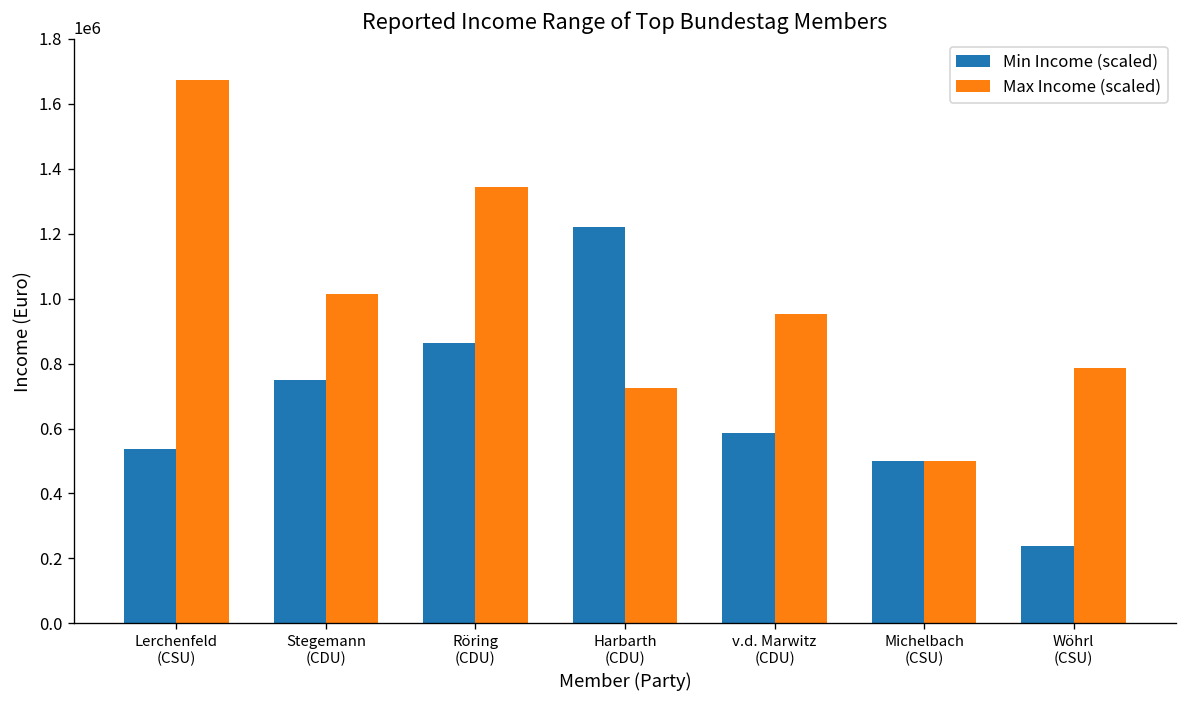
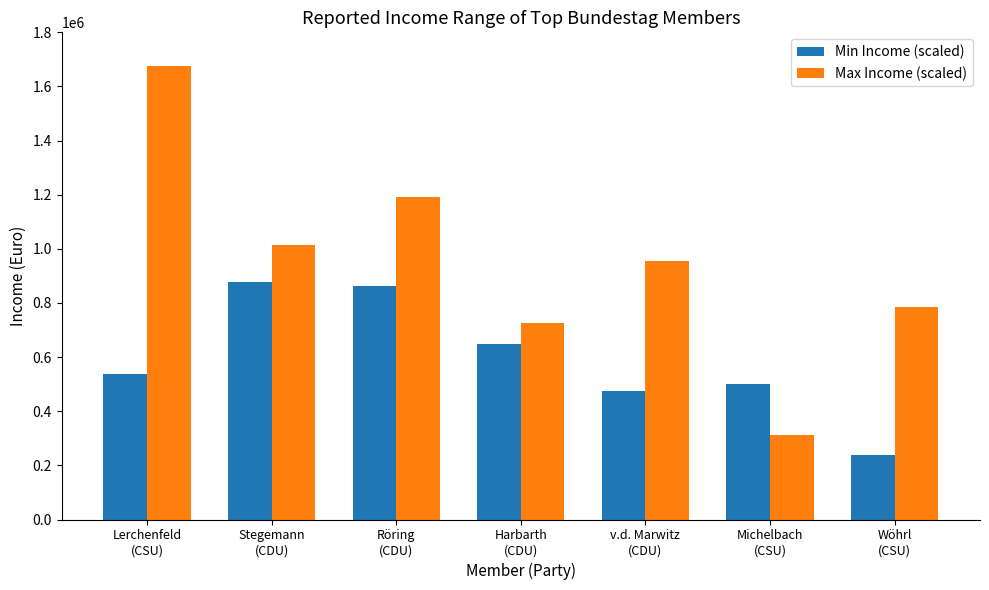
Min Income (scaled), Stegemann (CDU): 750000 -> 880000
Max Income (scaled), Röring (CDU): 1350000 -> 1190000
Min Income (scaled), Harbarth (CDU): 1220000 -> 650000
Min Income (scaled), v.d. Marwitz (CDU): 590000 -> 470000
Max Income (scaled), Michelbach (CSU): 500000 -> 310000
